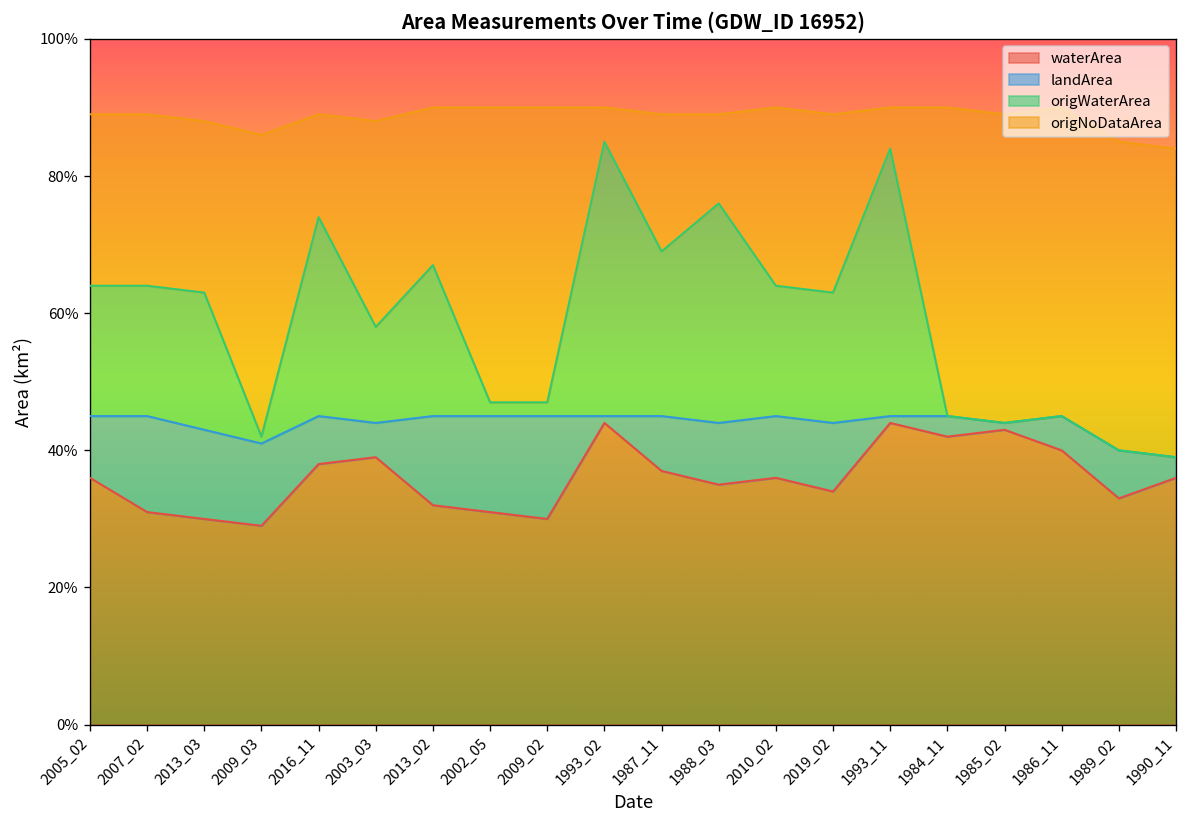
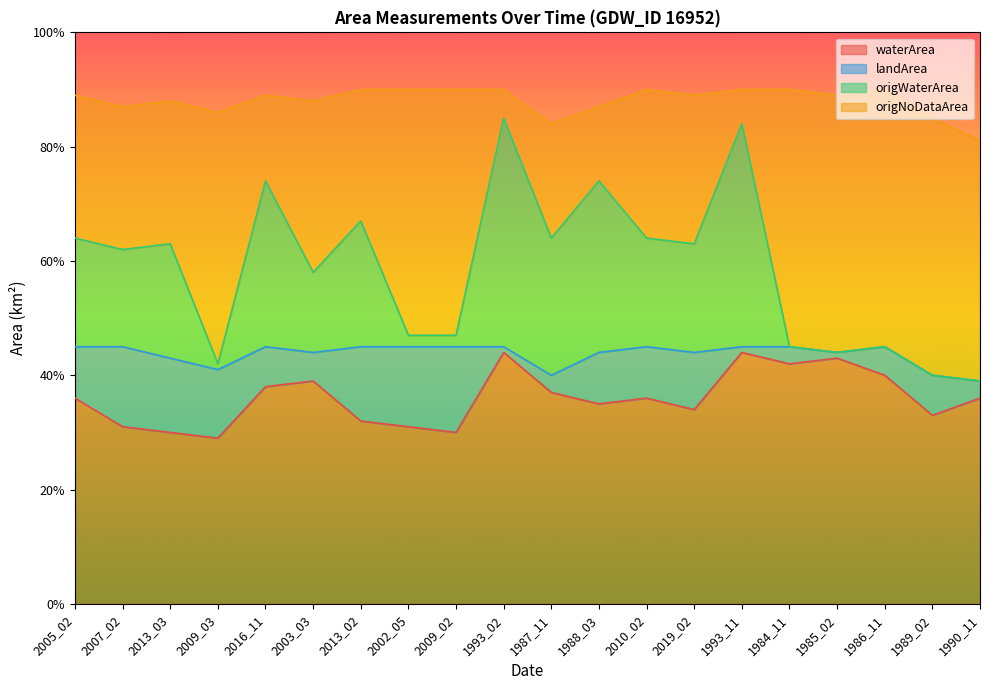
origWaterArea, 2007_02: 19% -> 17%
landArea, 1987_11: 8% -> 3%
origWaterArea, 1988_03: 32% -> 30%
origNoDataArea, 1990_11: 45% -> 42%
